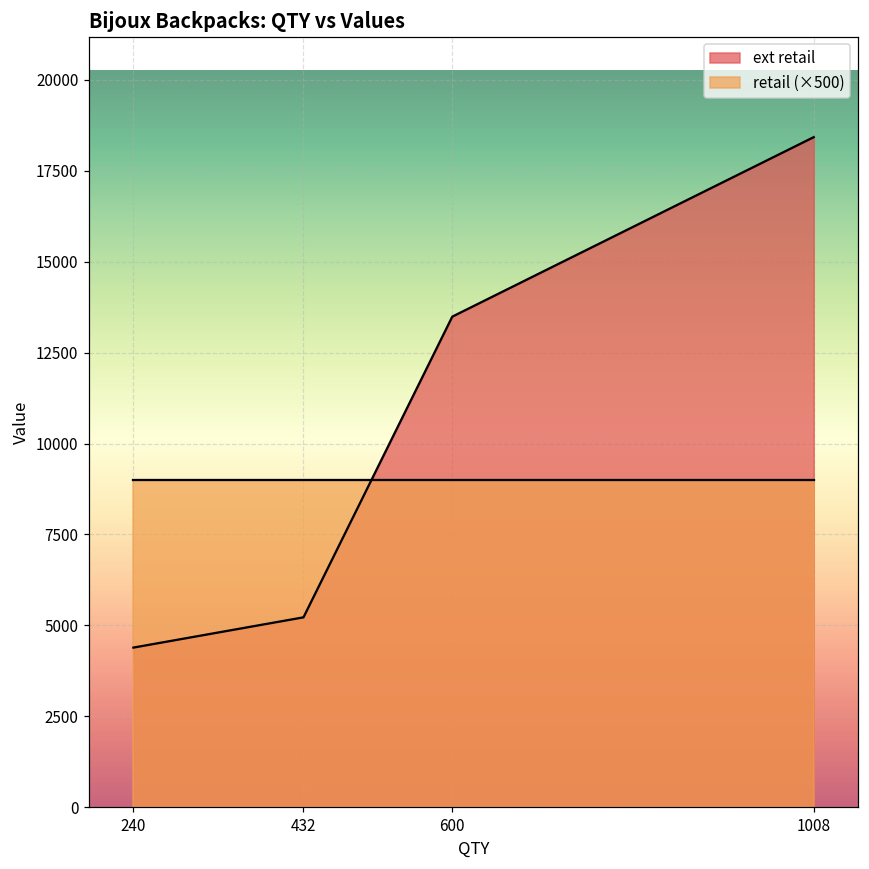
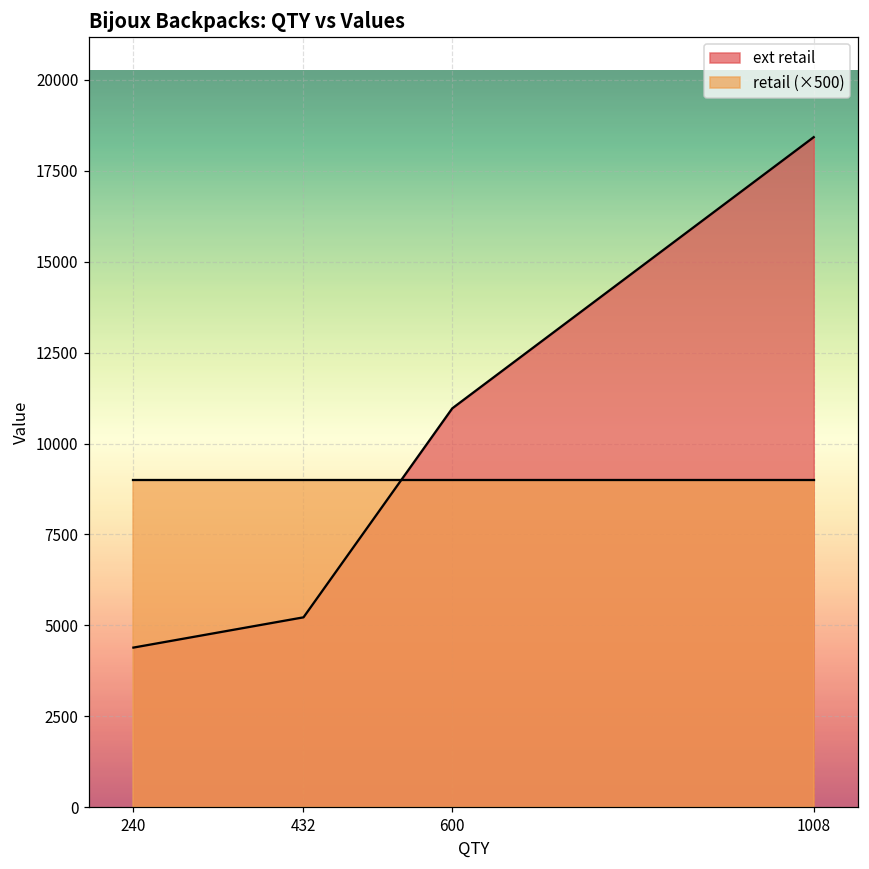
ext retail, 600: 13500 -> 11000
